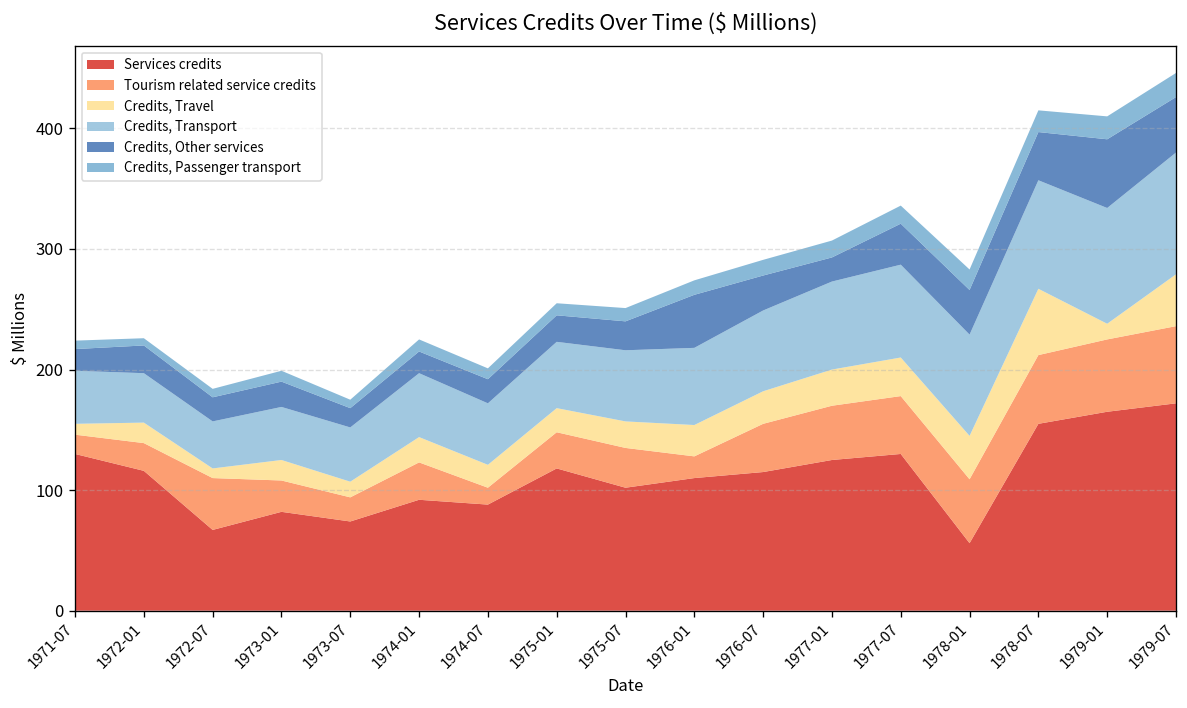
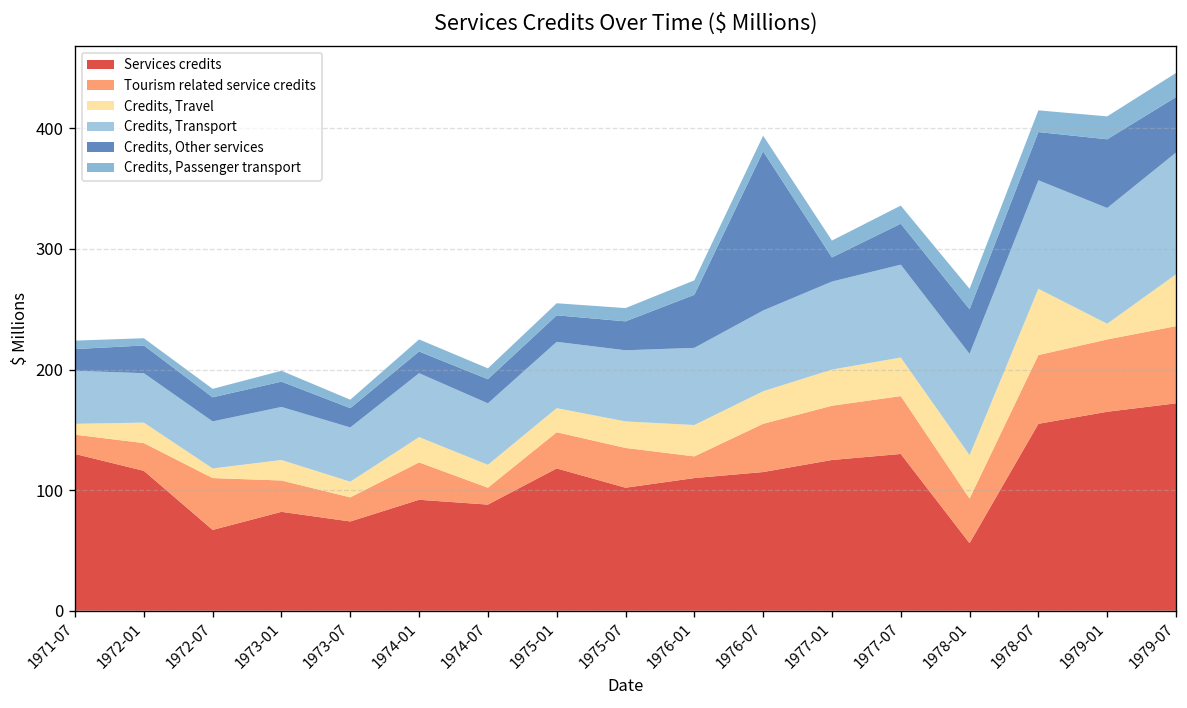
Credits, Other services, 1976-07: 29 -> 132
Tourism related service credits, 1978-01: 53 -> 37
